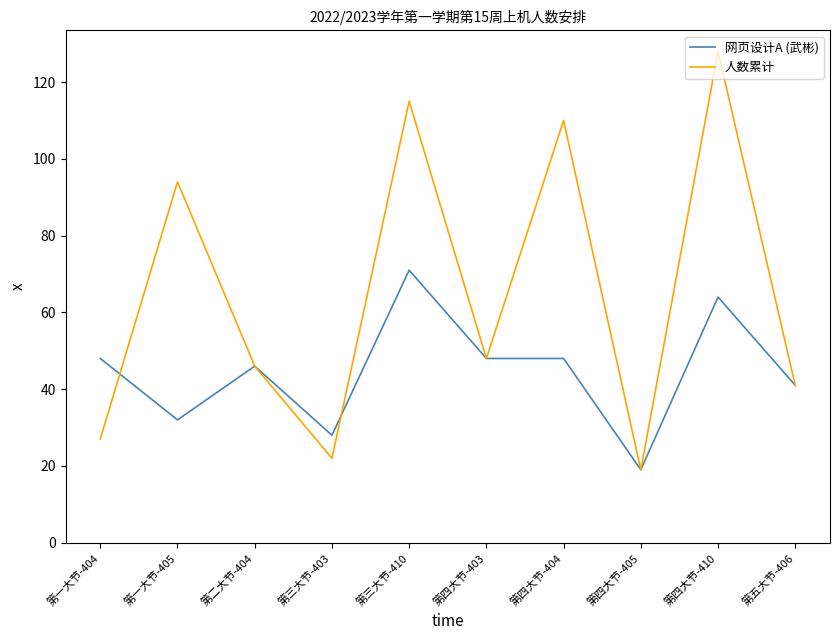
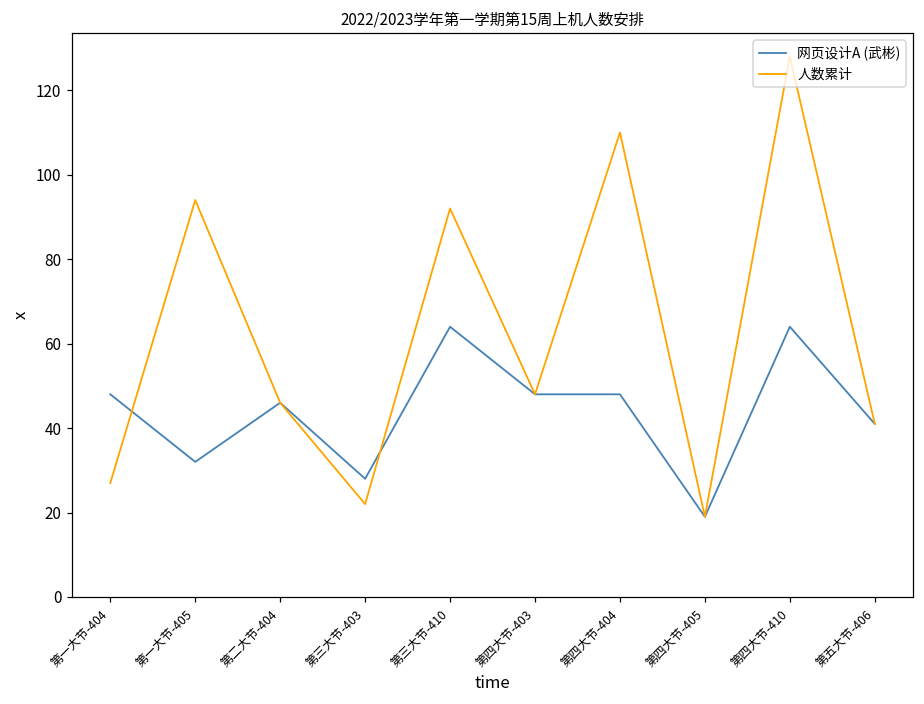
网页设计A (武彬), 第三大节-410: 71 -> 64
人数累计, 第三大节-410: 115 -> 92
